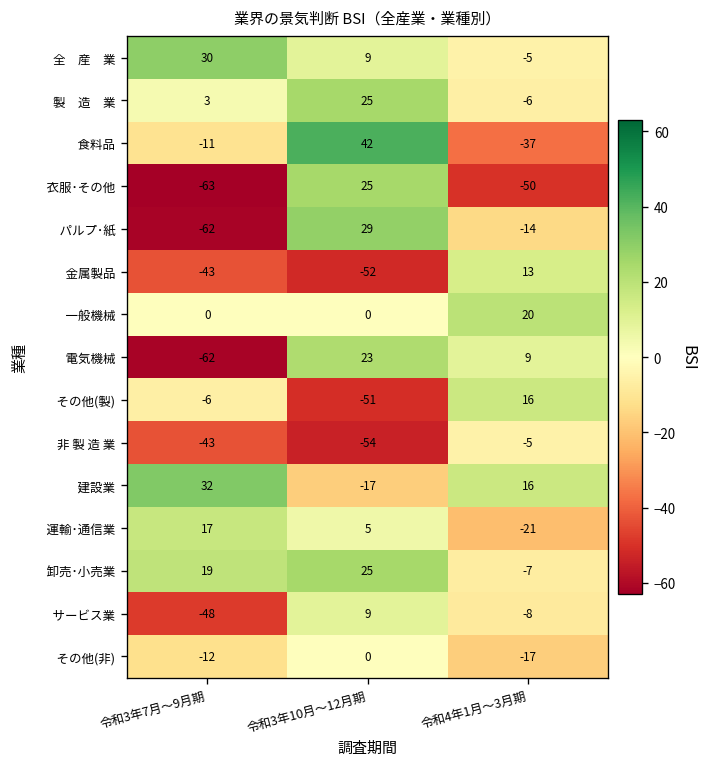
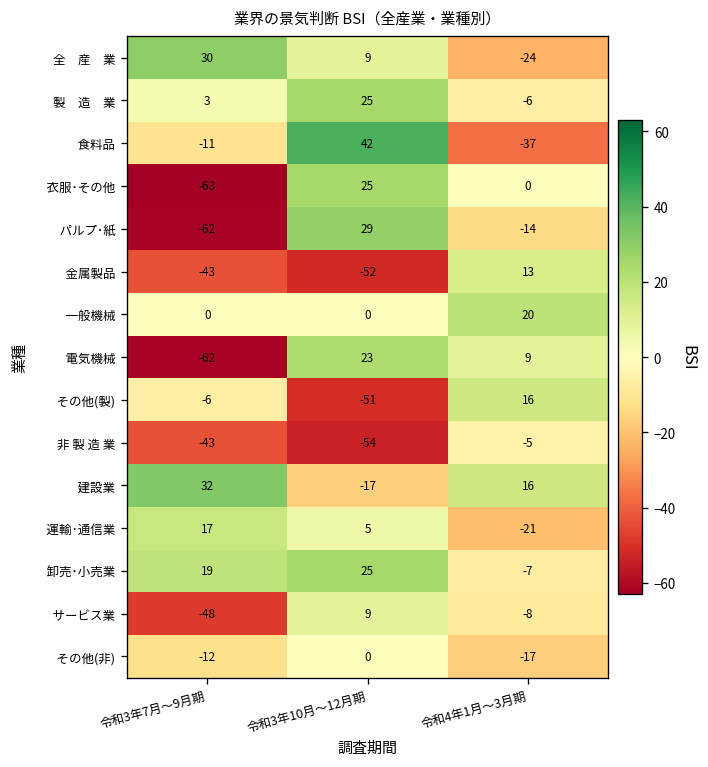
全 産 業, 令和4年1月～3月期: -5 -> -24
衣服･その他, 令和4年1月～3月期: -50 -> 0
